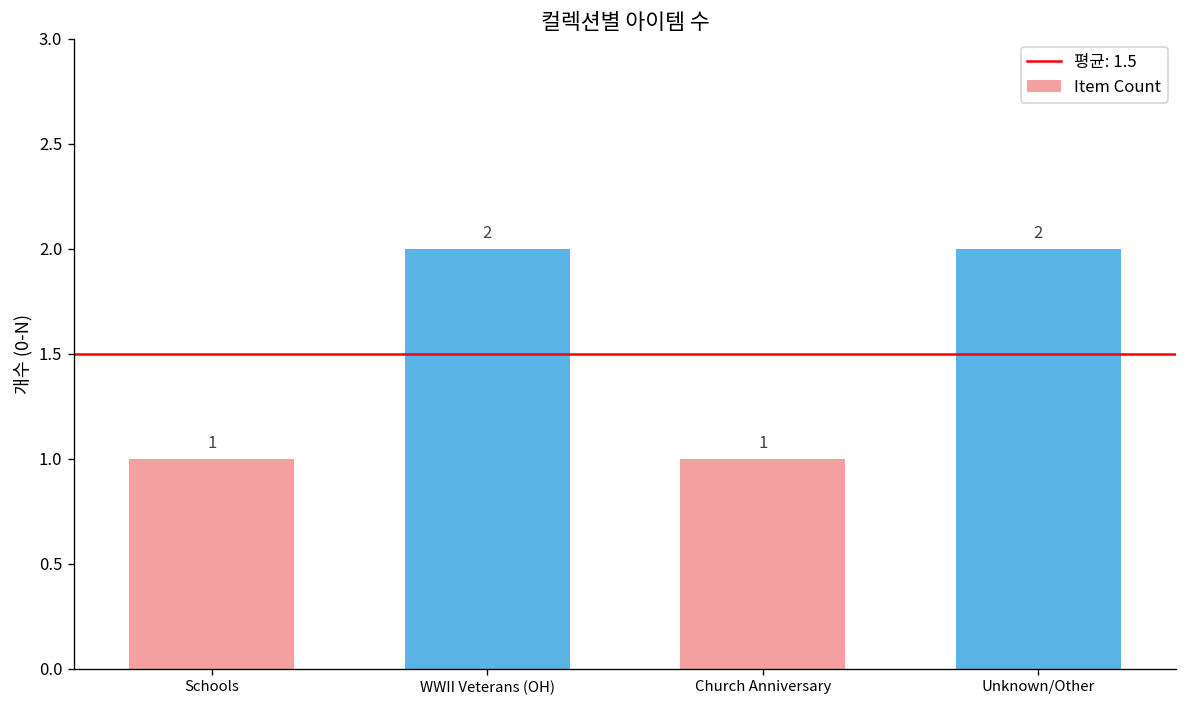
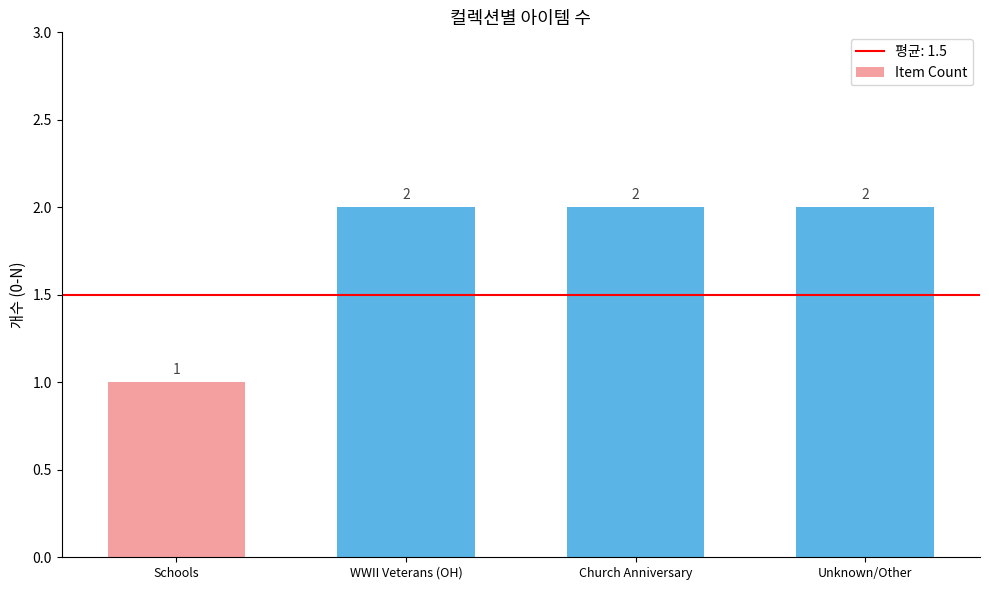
Church Anniversary: 1 -> 2
